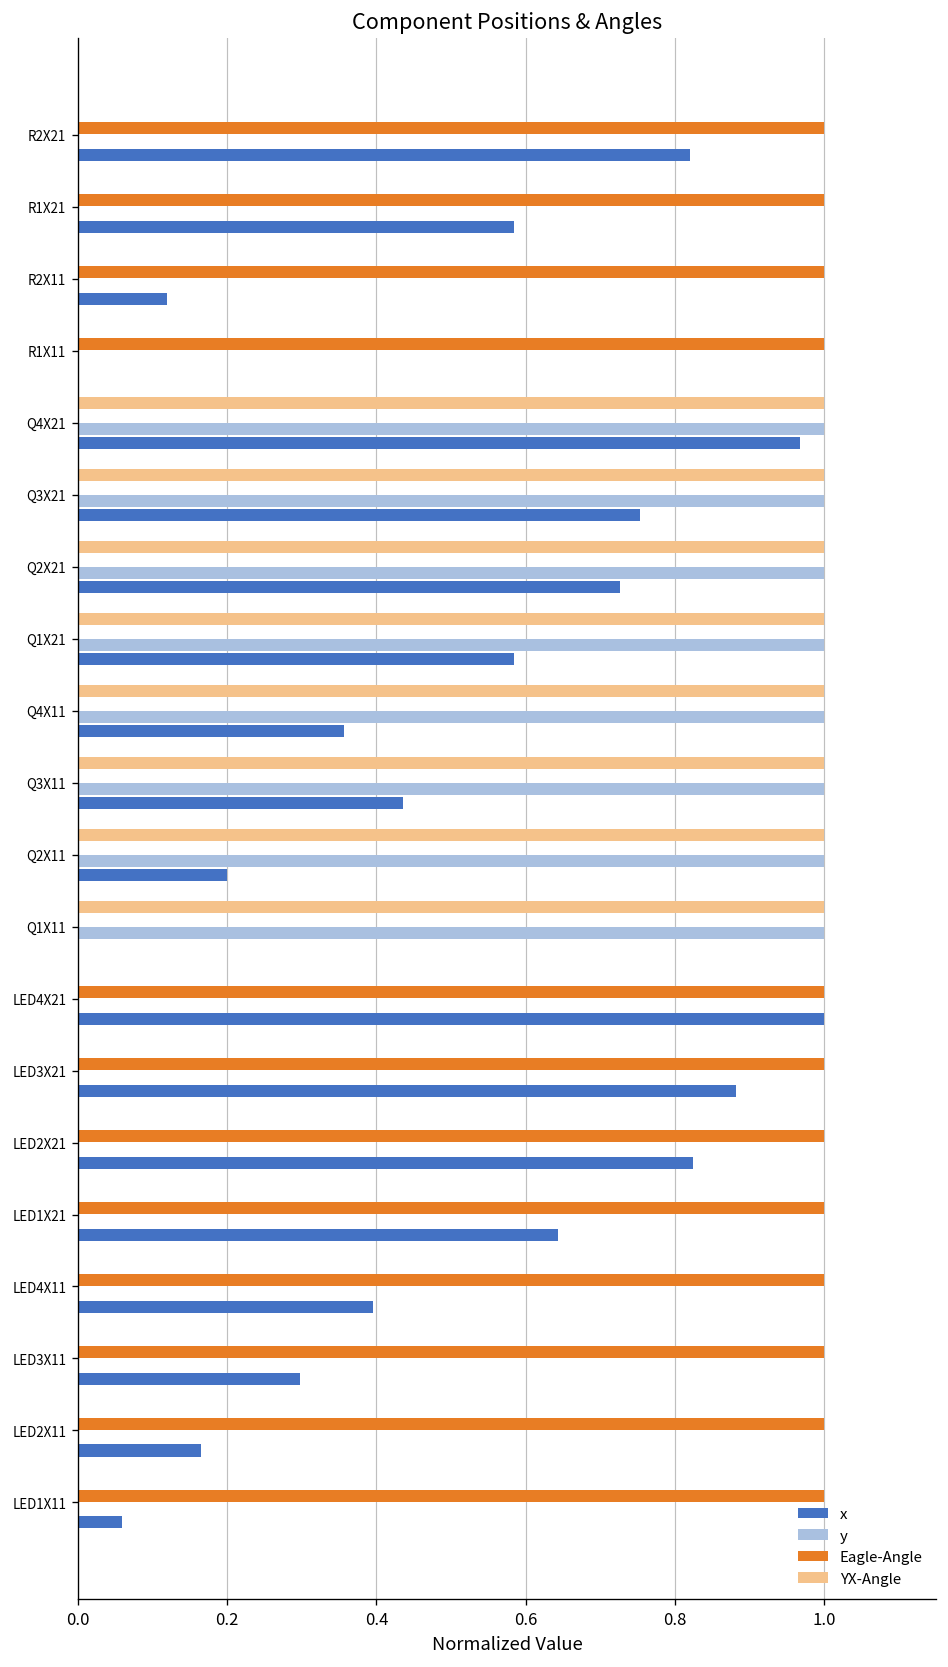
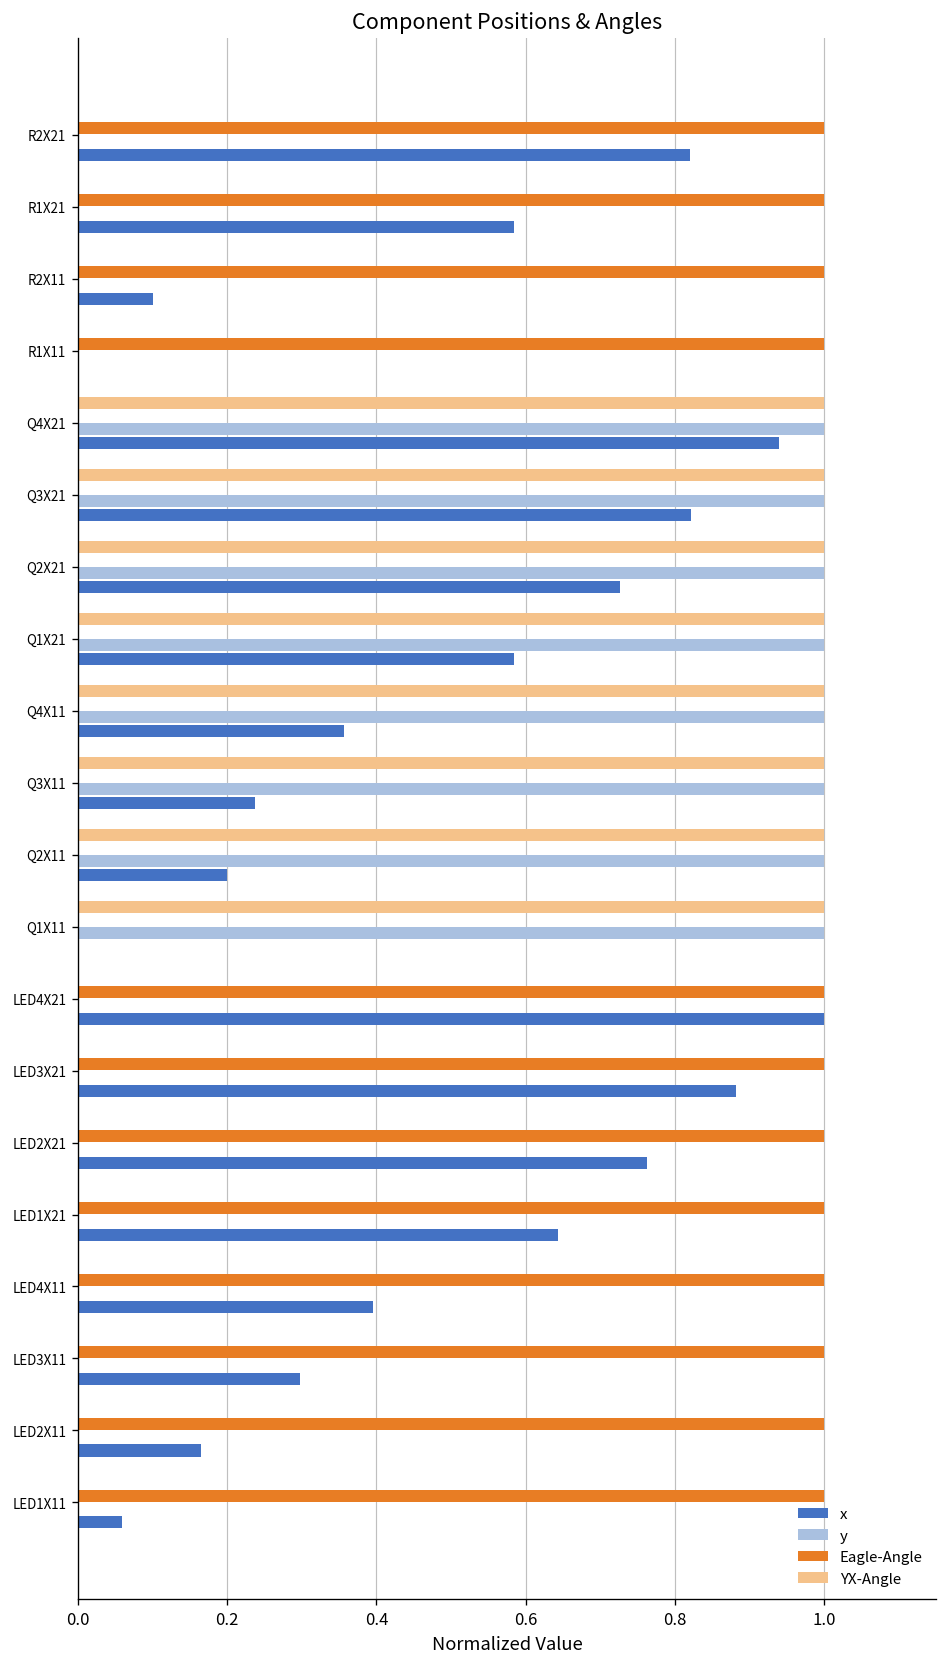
x, R2X11: 0.12 -> 0.10
x, Q4X21: 0.97 -> 0.94
x, Q3X21: 0.75 -> 0.82
x, Q3X11: 0.44 -> 0.24
x, LED2X21: 0.82 -> 0.76
